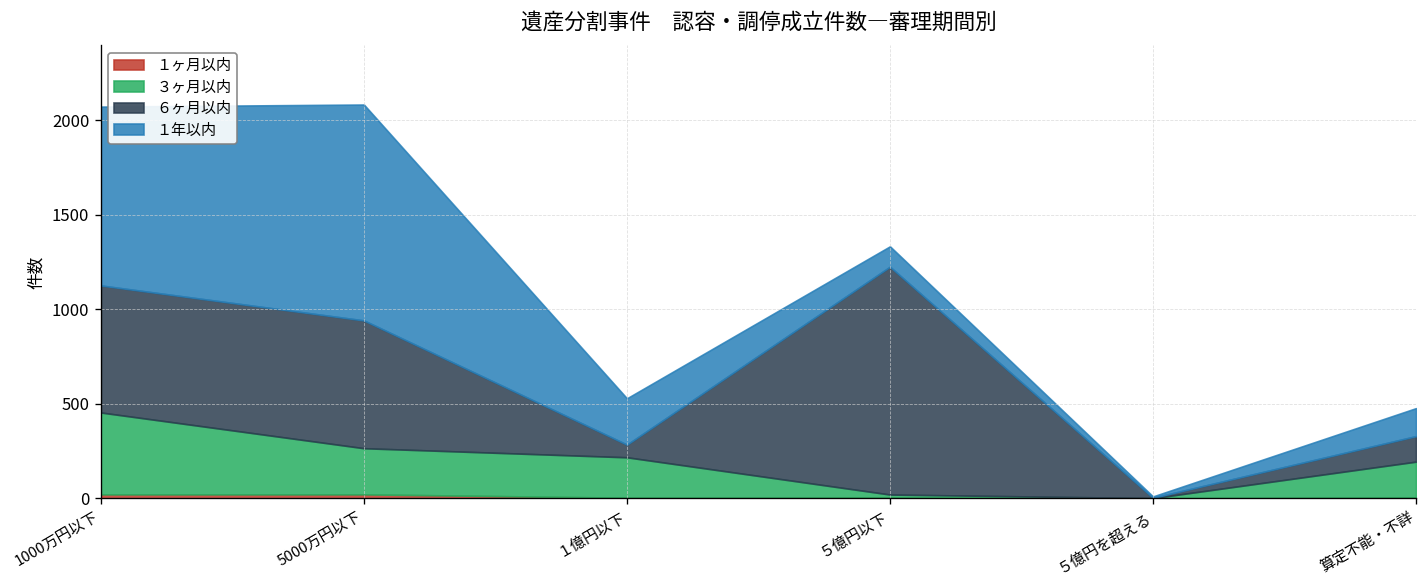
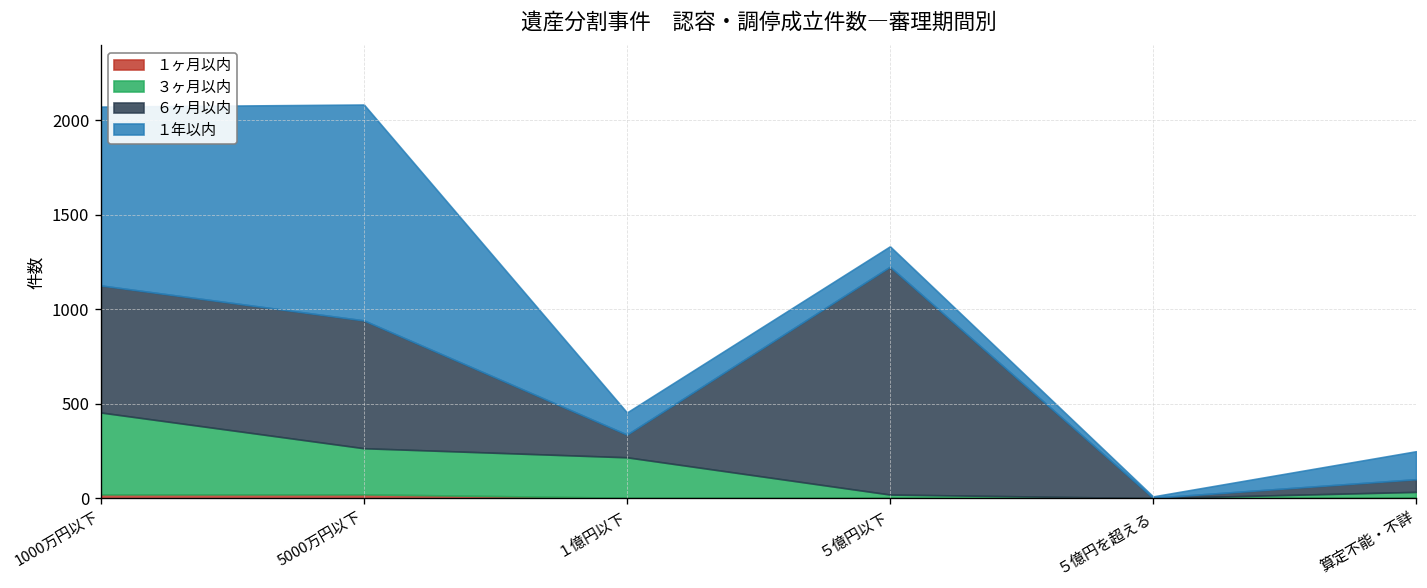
６ヶ月以内, １億円以下: 70 -> 120
１年以内, １億円以下: 250 -> 120
３ヶ月以内, 算定不能・不詳: 190 -> 30
６ヶ月以内, 算定不能・不詳: 140 -> 70
